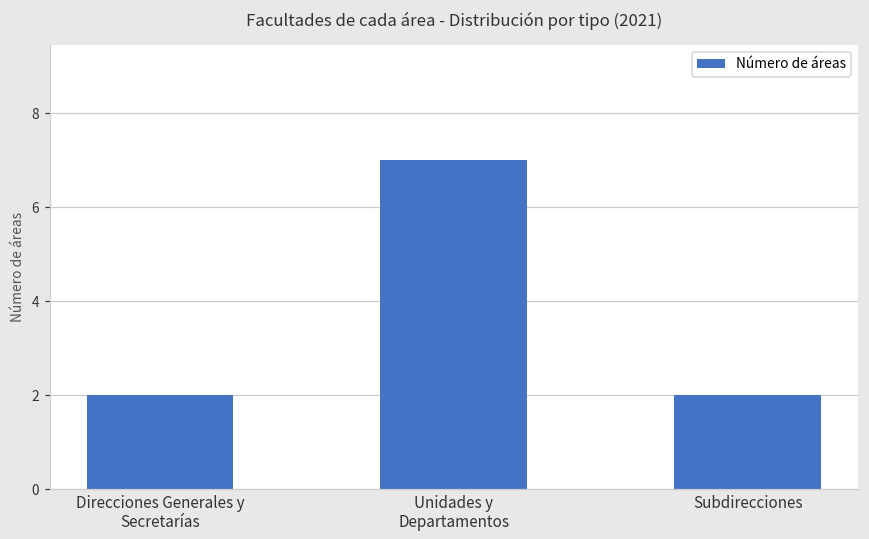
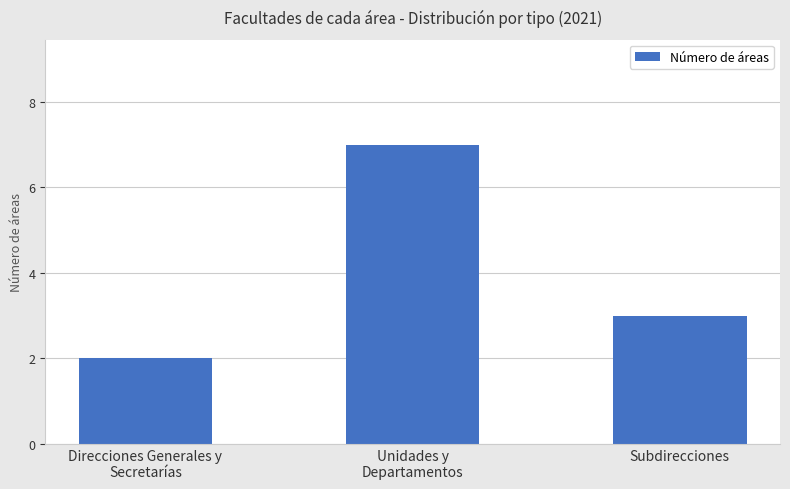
Subdirecciones: 2 -> 3
